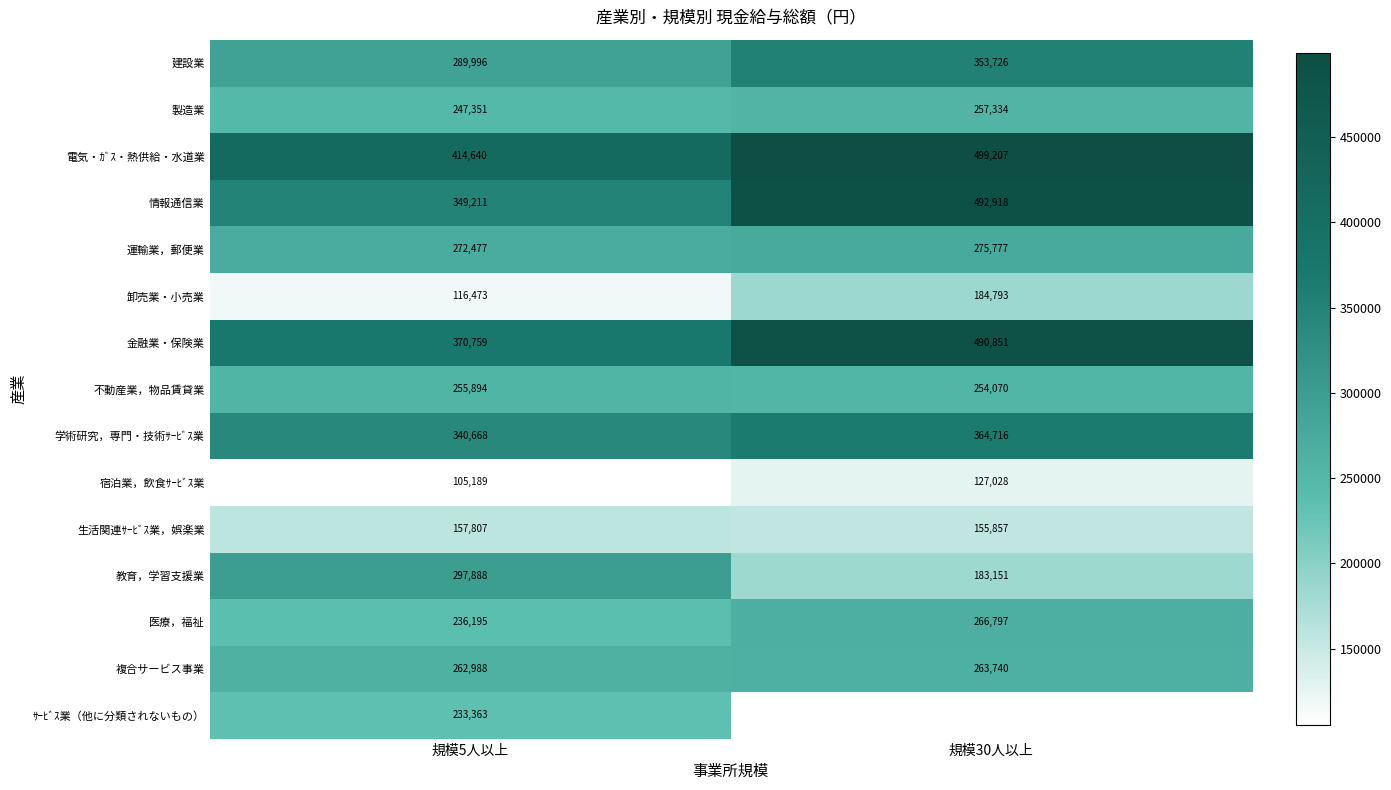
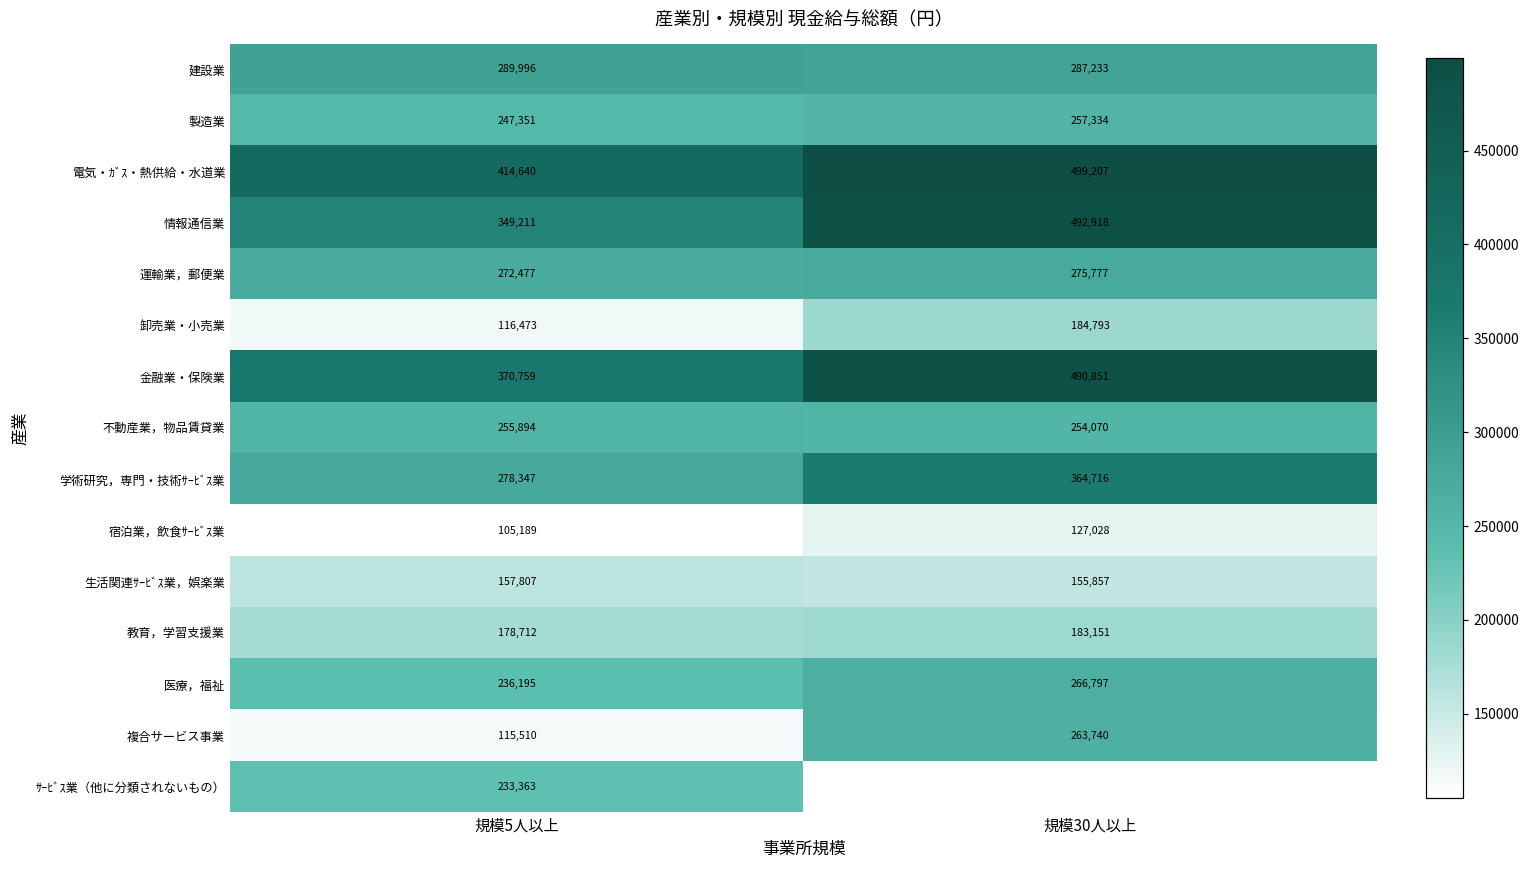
建設業, 規模30人以上: 353,726 -> 287,233
学術研究，専門・技術ｻｰﾋﾞｽ業, 規模5人以上: 340,668 -> 278,347
教育，学習支援業, 規模5人以上: 297,888 -> 178,712
複合サービス事業, 規模5人以上: 262,988 -> 115,510
